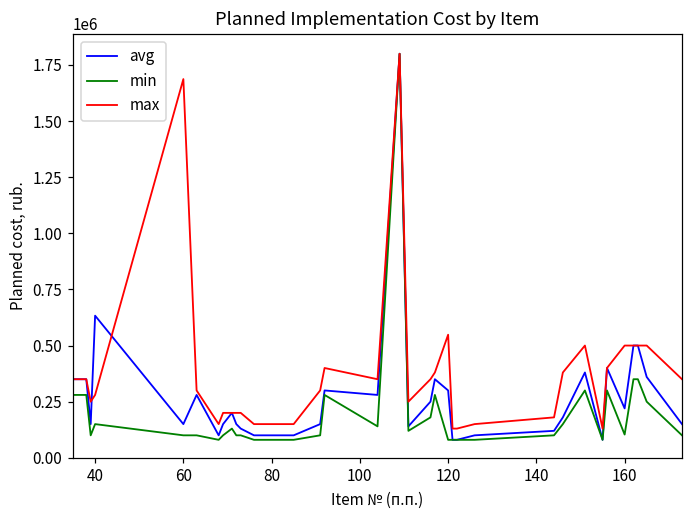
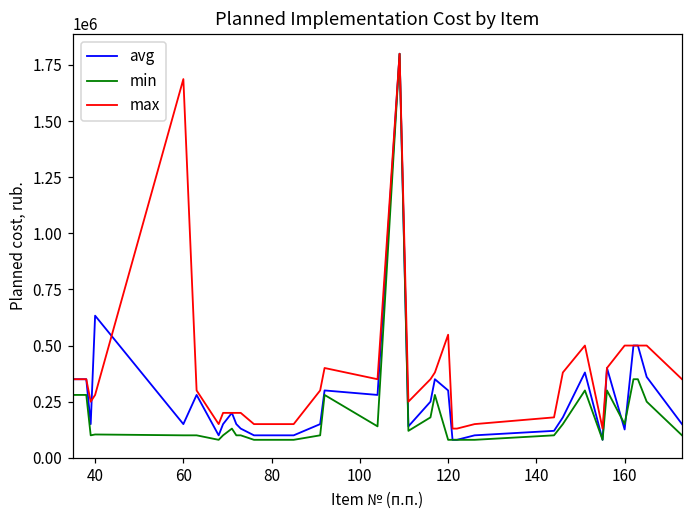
min, 40: 150000 -> 100000
avg, 160: 220000 -> 130000
min, 160: 100000 -> 150000
